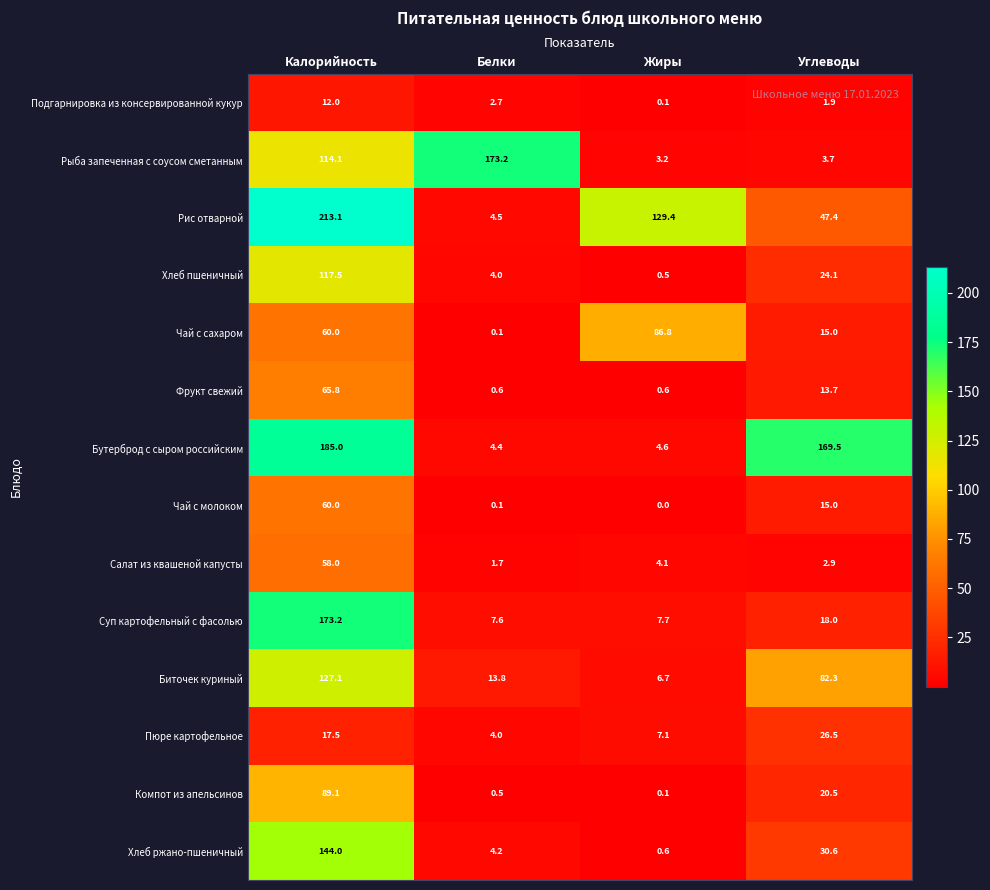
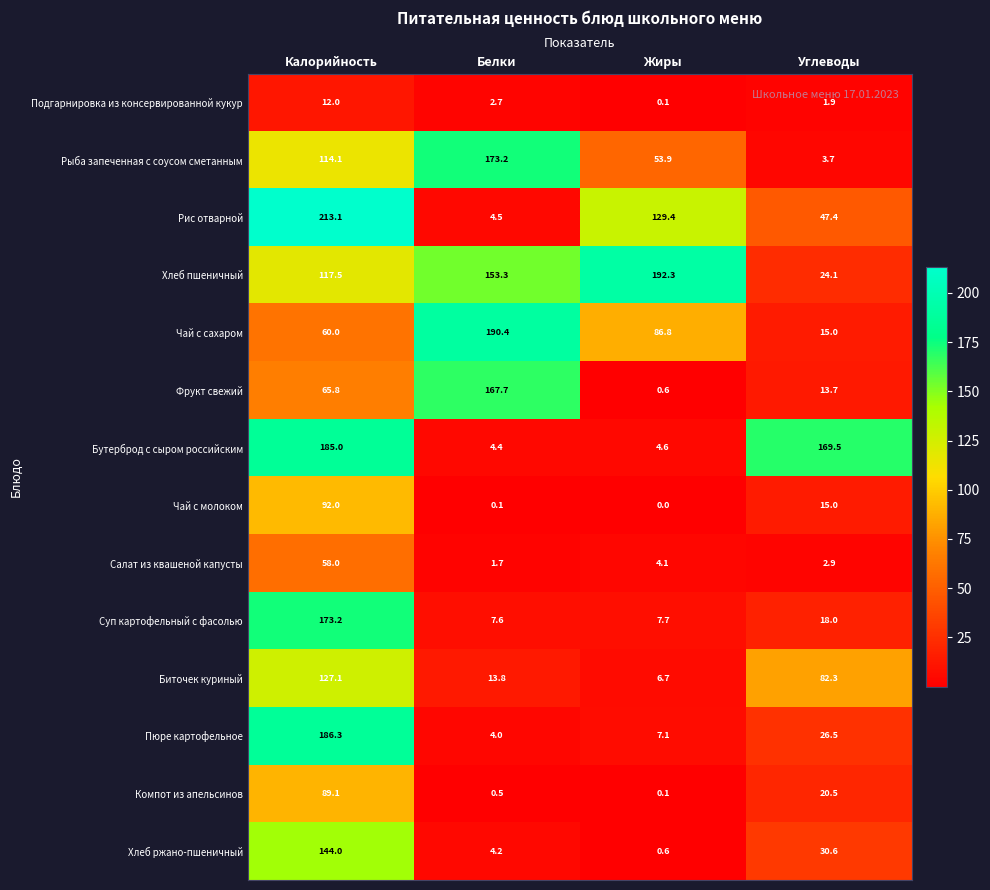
Рыба запеченная с соусом сметанным, Жиры: 3.2 -> 53.9
Хлеб пшеничный, Белки: 4.0 -> 153.3
Хлеб пшеничный, Жиры: 0.5 -> 192.3
Чай с сахаром, Белки: 0.1 -> 190.4
Фрукт свежий, Белки: 0.6 -> 167.7
Чай с молоком, Калорийность: 60.0 -> 92.0
Пюре картофельное, Калорийность: 17.5 -> 186.3
